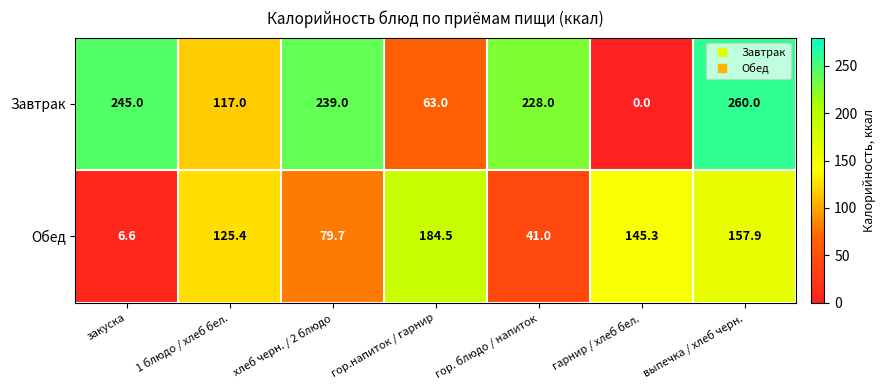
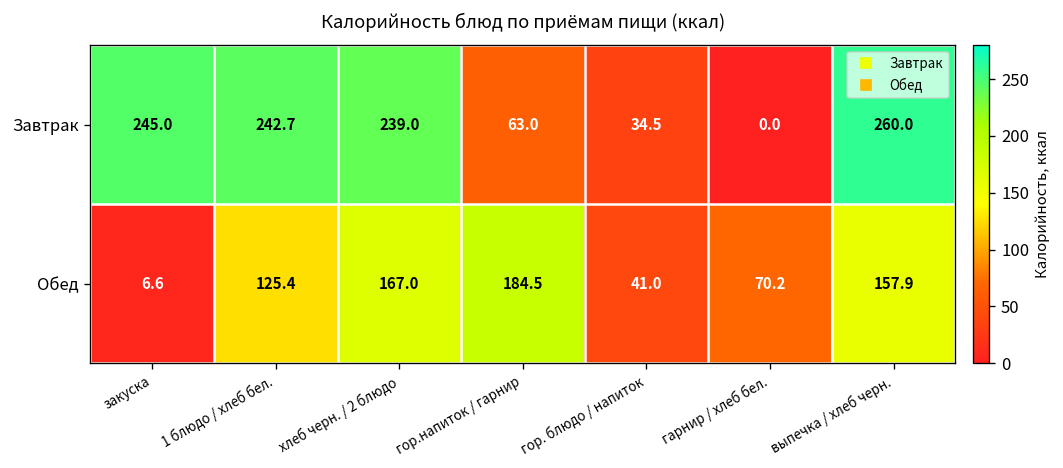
Завтрак, 1 блюдо / хлеб бел.: 117.0 -> 242.7
Завтрак, гор. блюдо / напиток: 228.0 -> 34.5
Обед, хлеб черн. / 2 блюдо: 79.7 -> 167.0
Обед, гарнир / хлеб бел.: 145.3 -> 70.2
